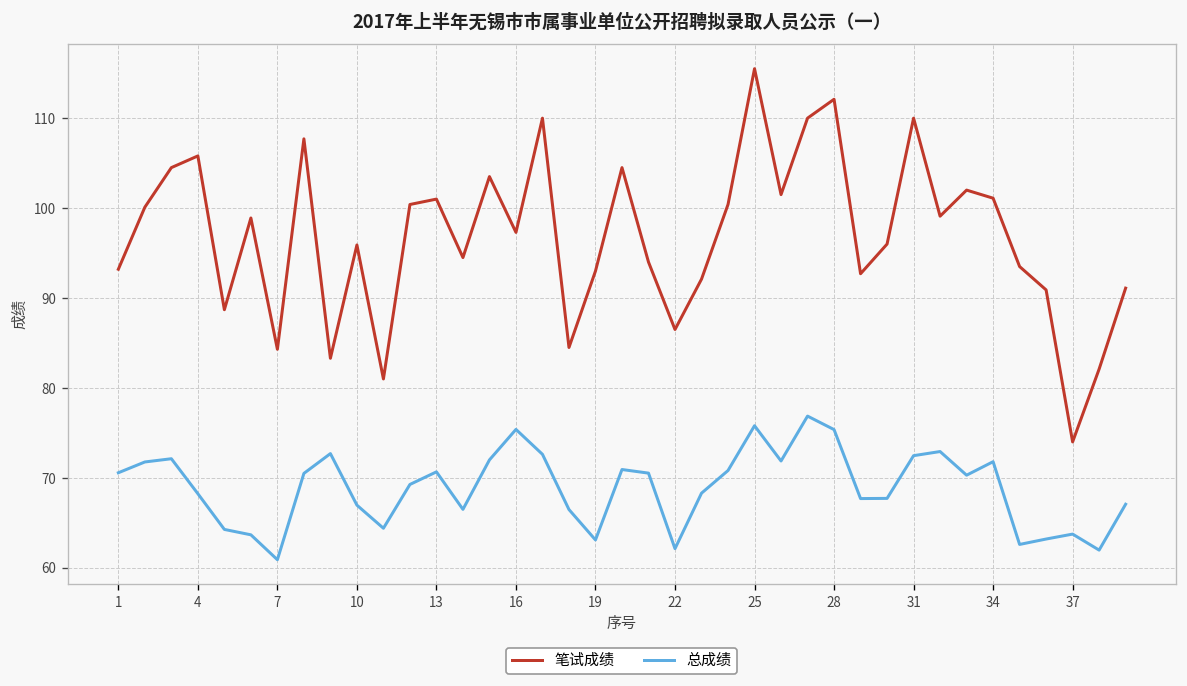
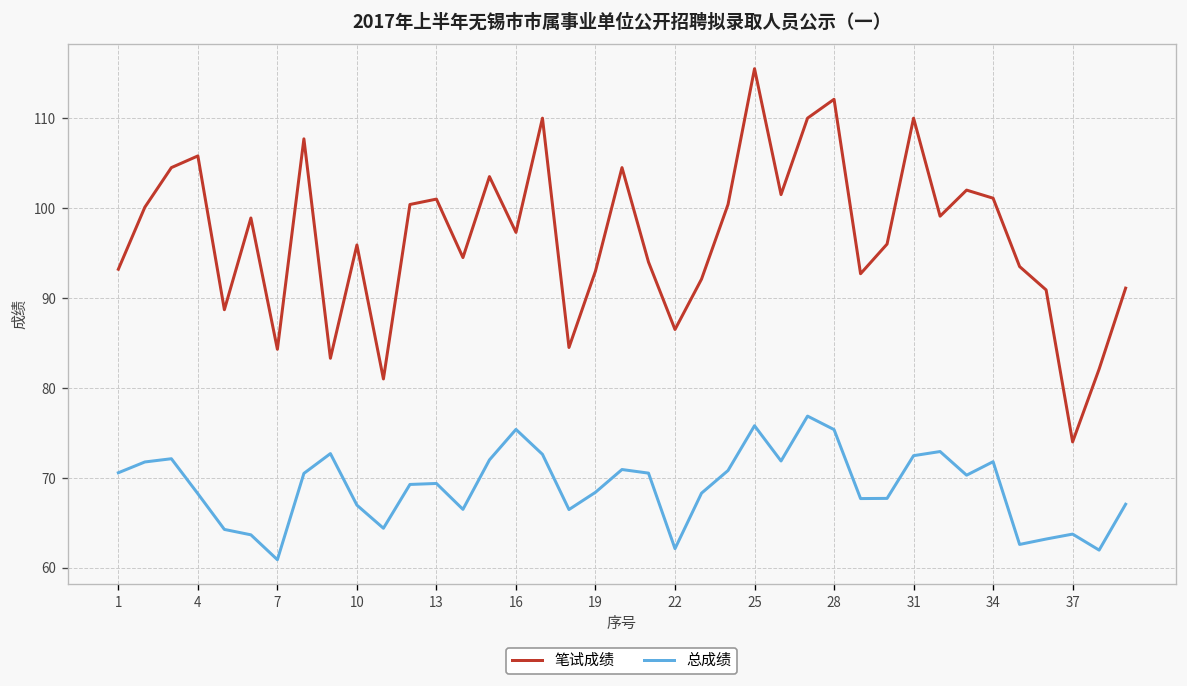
总成绩, 13: 71 -> 69
总成绩, 19: 63 -> 68
